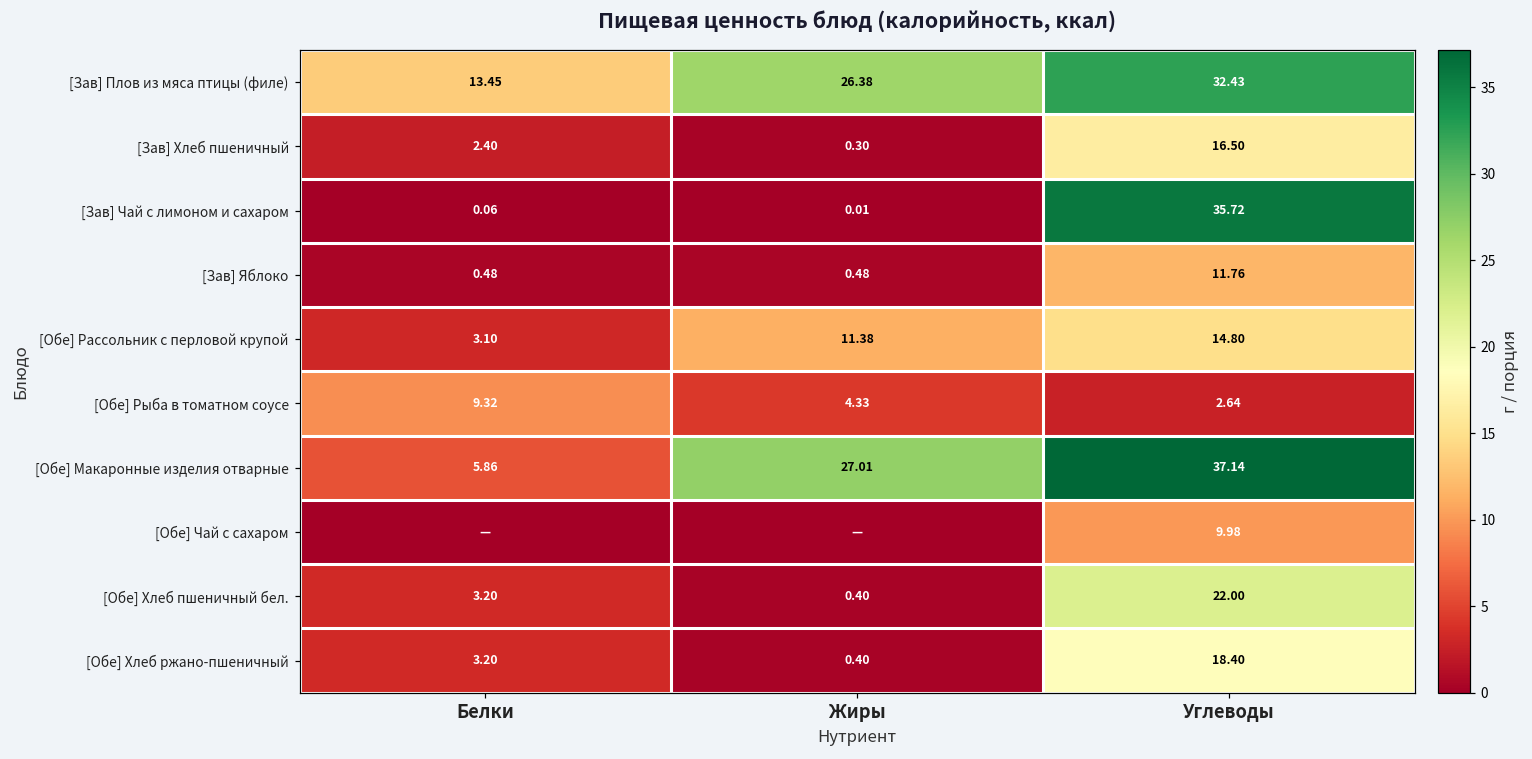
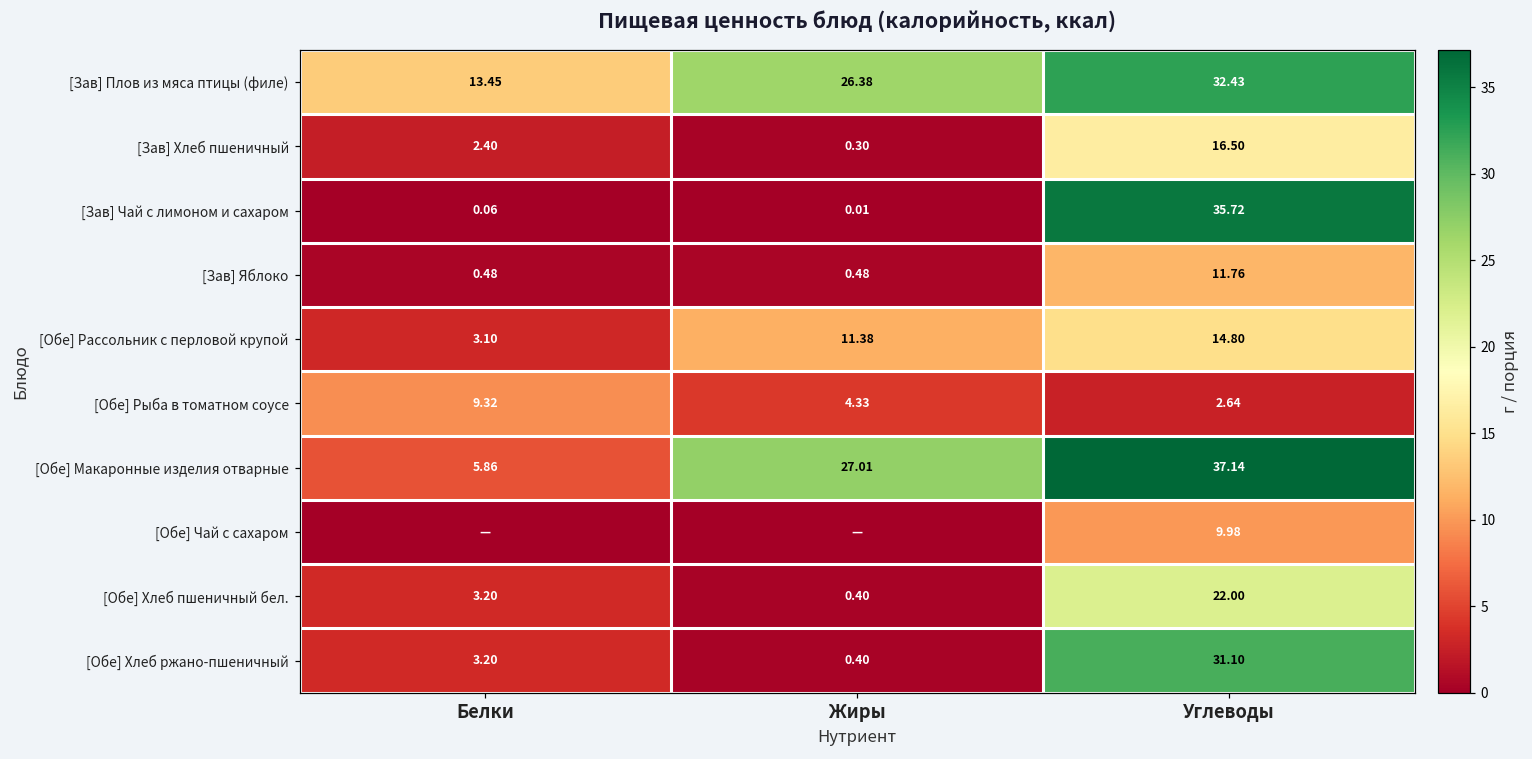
[Обе] Хлеб ржано-пшеничный, Углеводы: 18.40 -> 31.10
